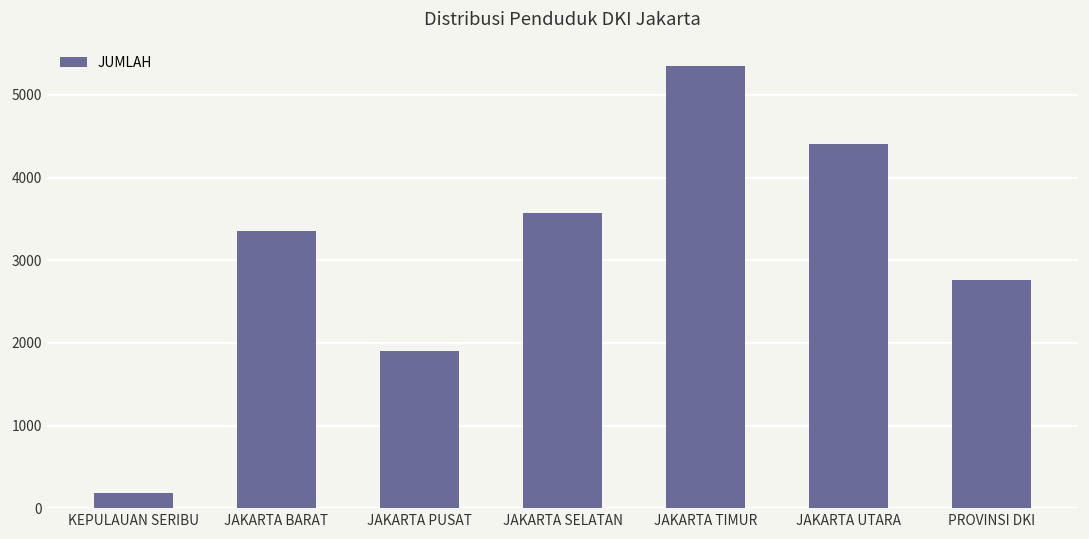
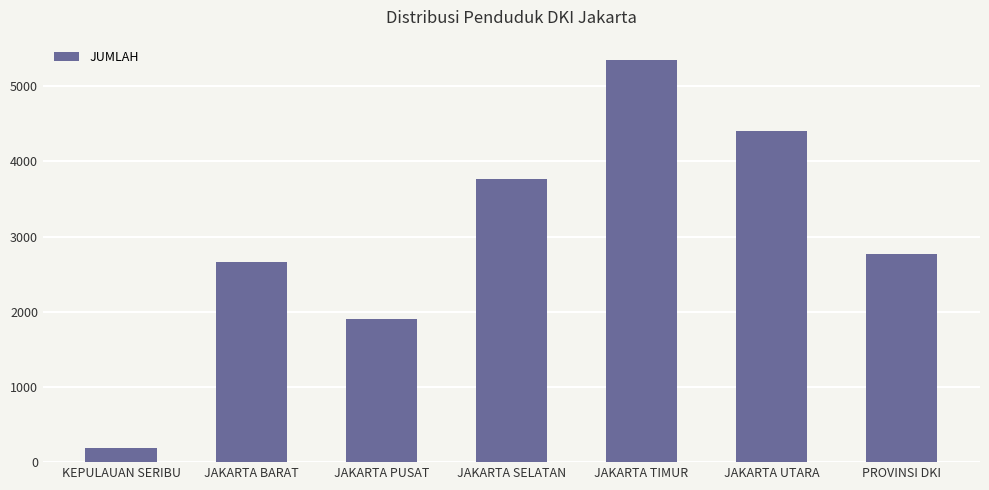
JAKARTA BARAT: 3400 -> 2700
JAKARTA SELATAN: 3600 -> 3800
